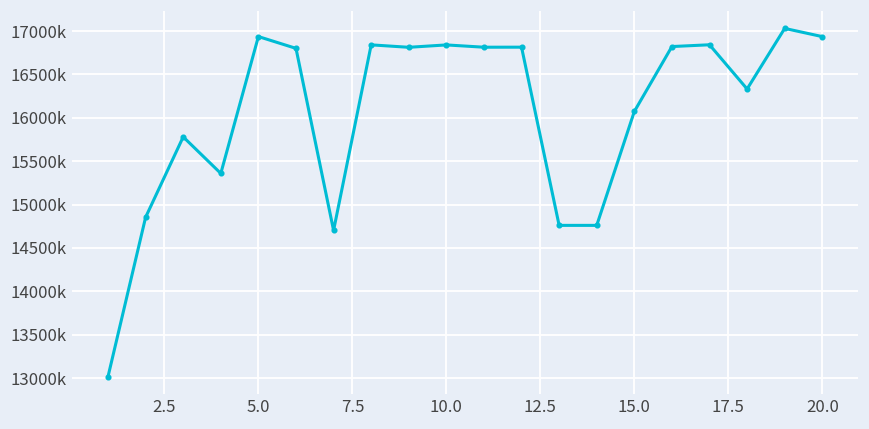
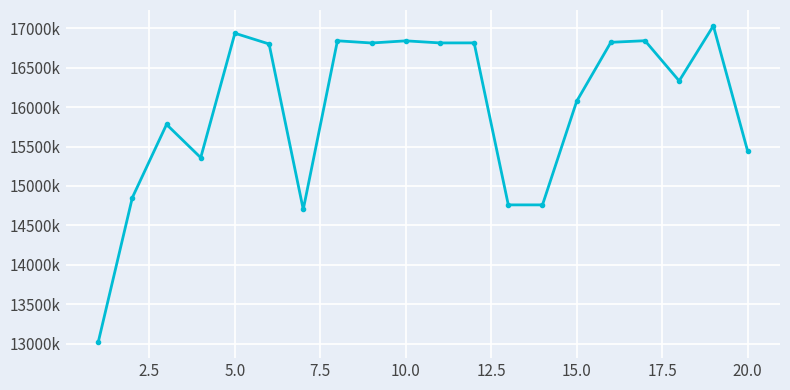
20.0: 16900000 -> 15400000
